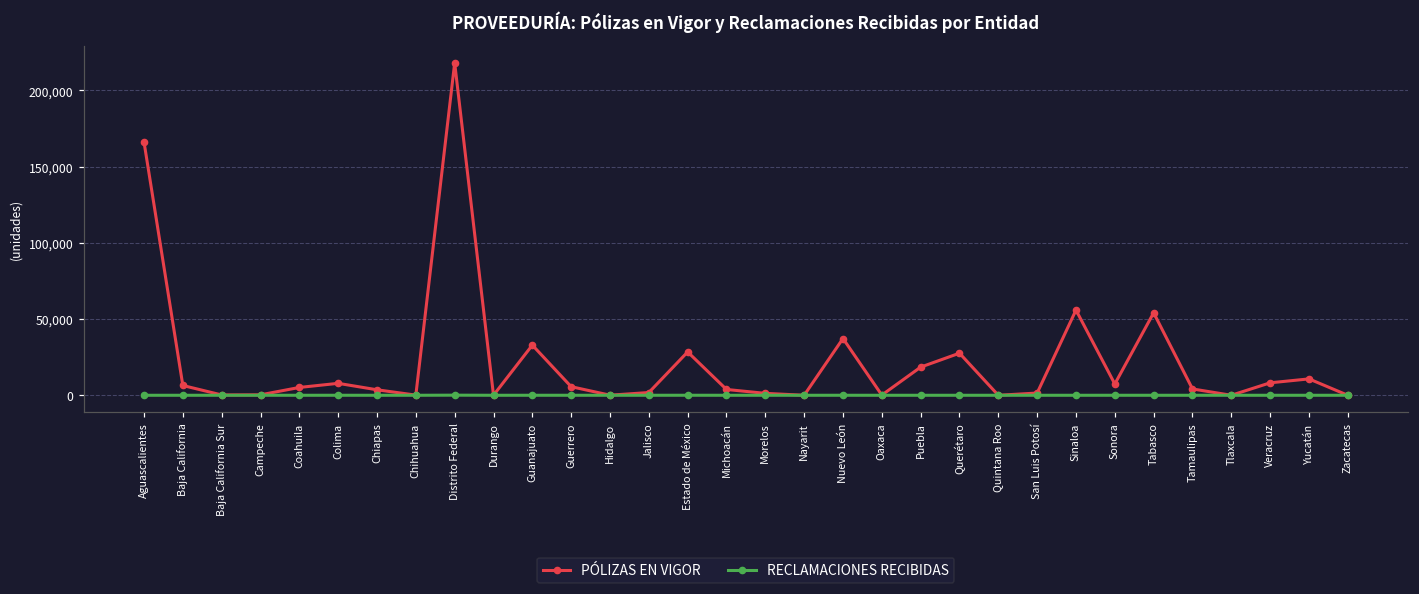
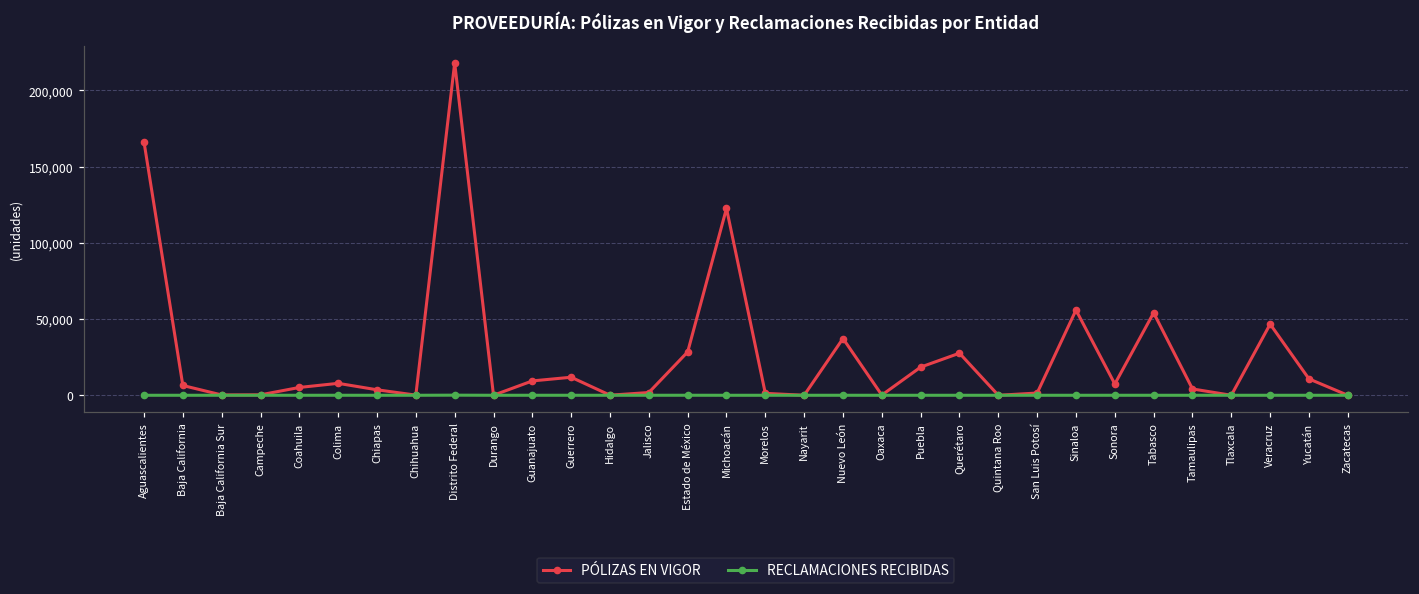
PÓLIZAS EN VIGOR, Guanajuato: 33,000 -> 9,000
PÓLIZAS EN VIGOR, Guerrero: 6,000 -> 12,000
PÓLIZAS EN VIGOR, Michoacán: 4,000 -> 123,000
PÓLIZAS EN VIGOR, Veracruz: 8,000 -> 47,000
